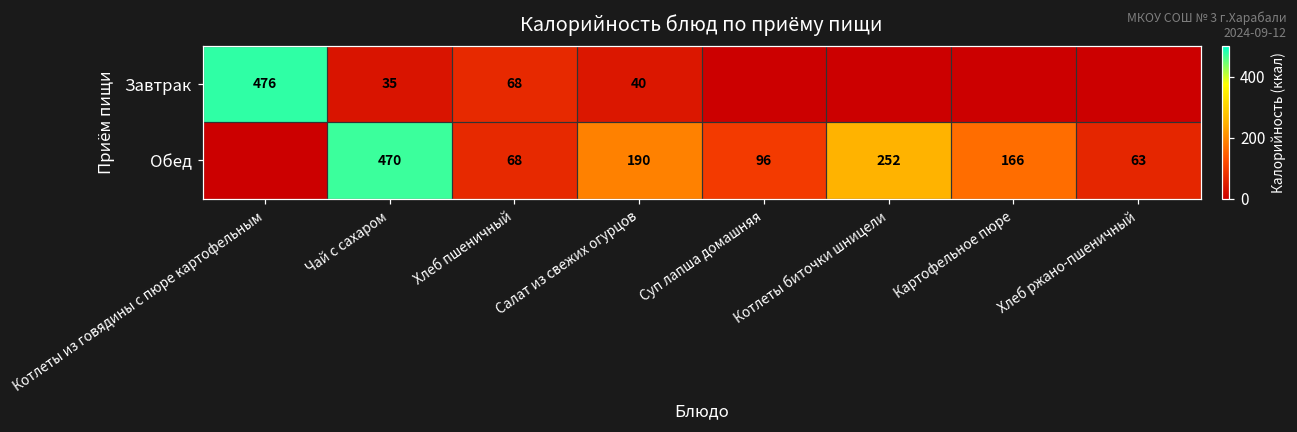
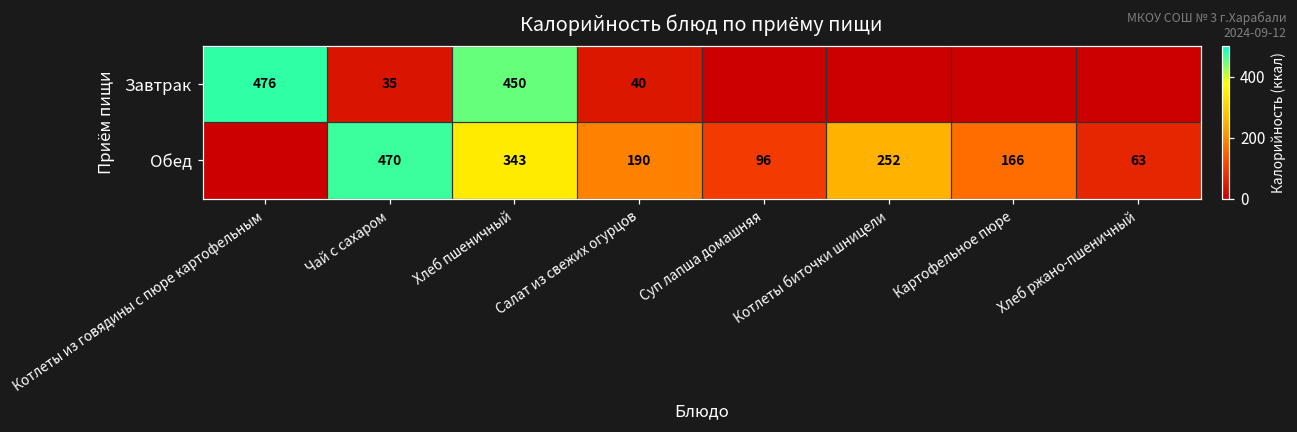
Завтрак, Хлеб пшеничный: 68 -> 450
Обед, Хлеб пшеничный: 68 -> 343
